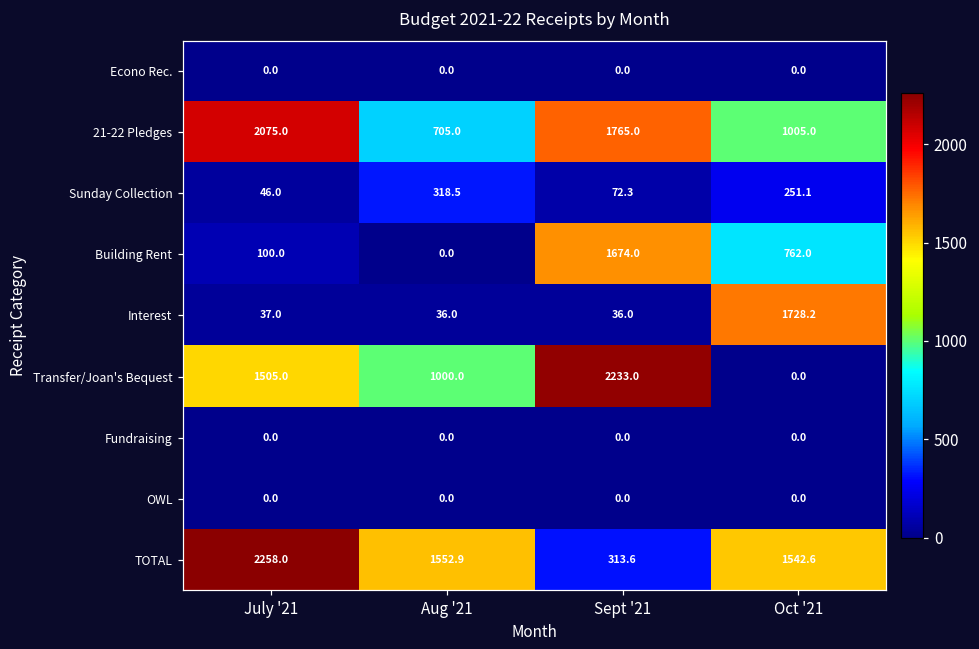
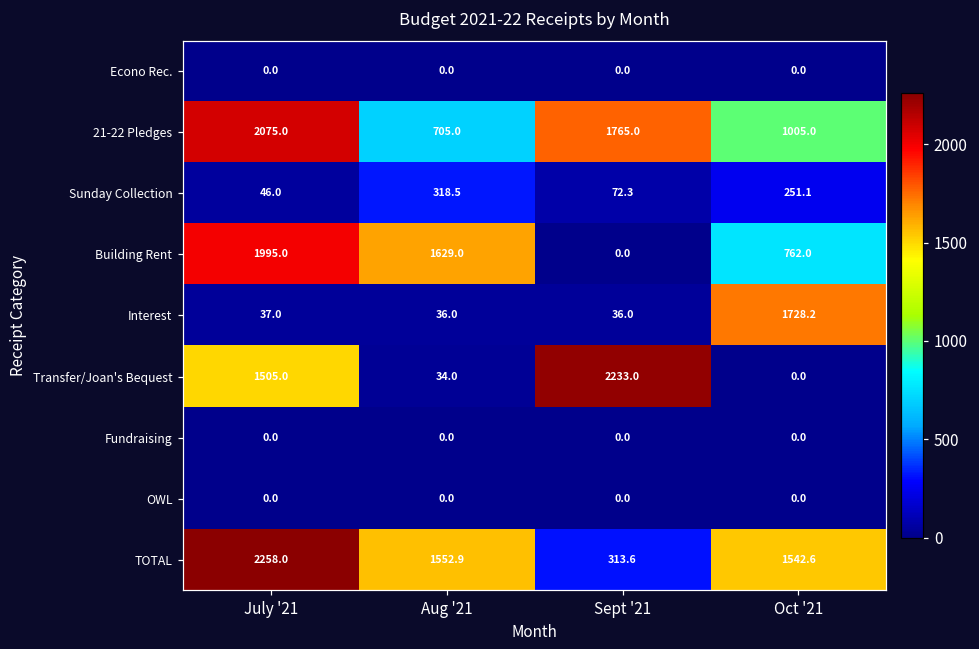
Building Rent, July '21: 100.0 -> 1995.0
Building Rent, Aug '21: 0.0 -> 1629.0
Building Rent, Sept '21: 1674.0 -> 0.0
Transfer/Joan's Bequest, Aug '21: 1000.0 -> 34.0
